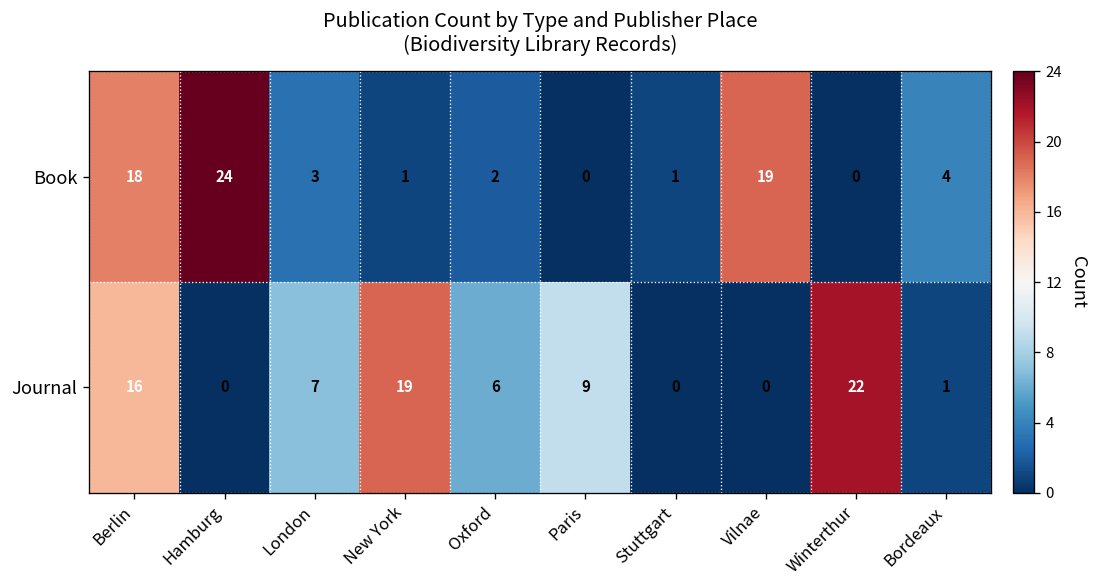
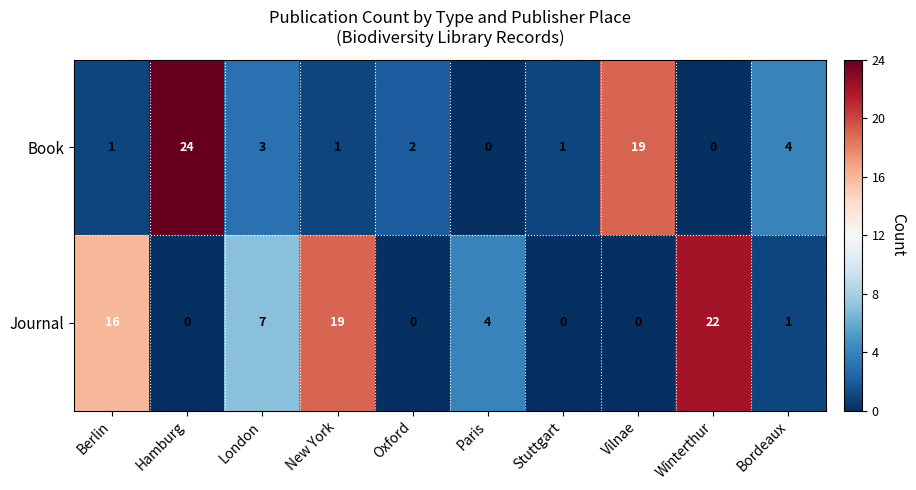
Book, Berlin: 18 -> 1
Journal, Oxford: 6 -> 0
Journal, Paris: 9 -> 4
